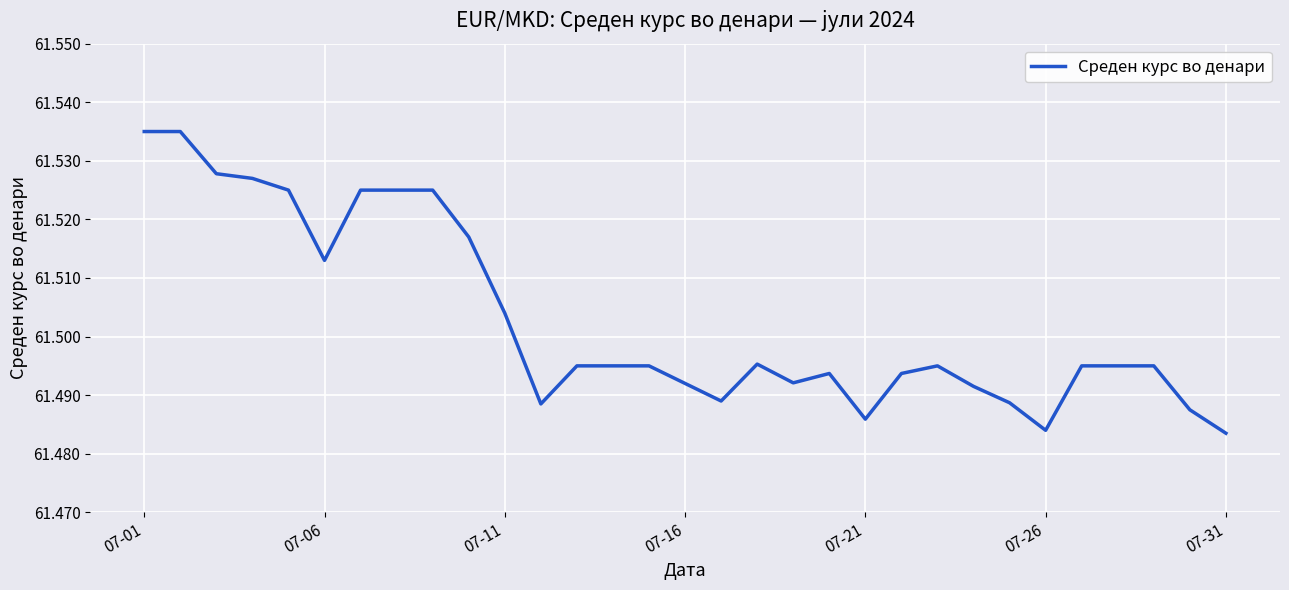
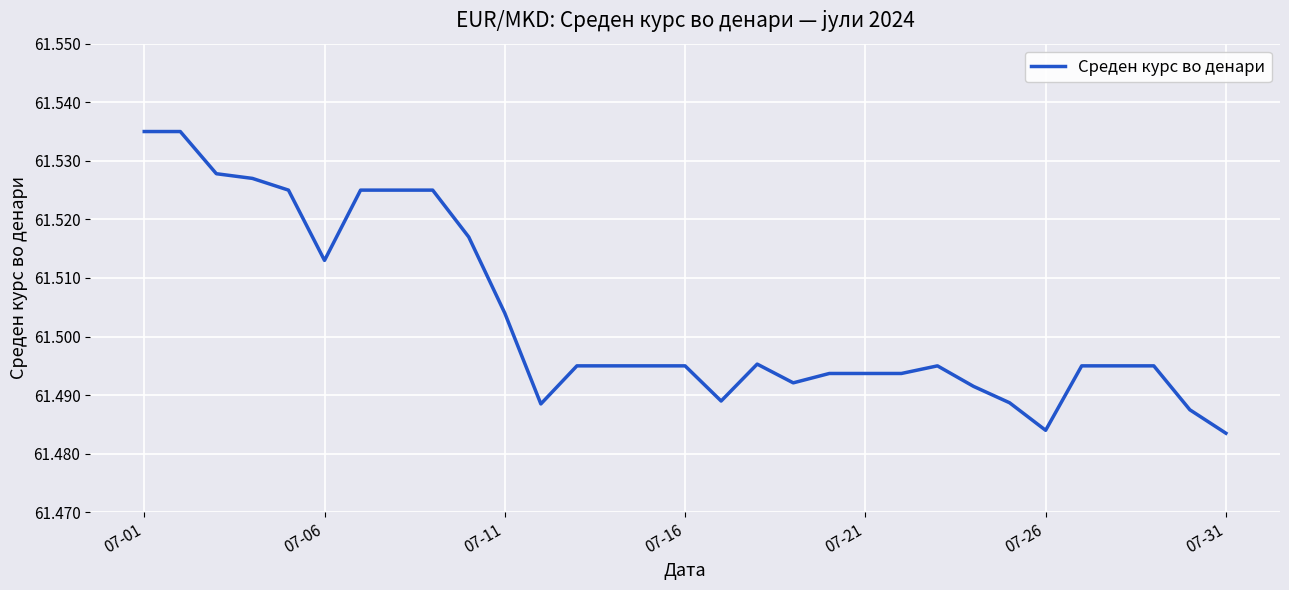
07-16: 61.492 -> 61.495
07-21: 61.486 -> 61.494
